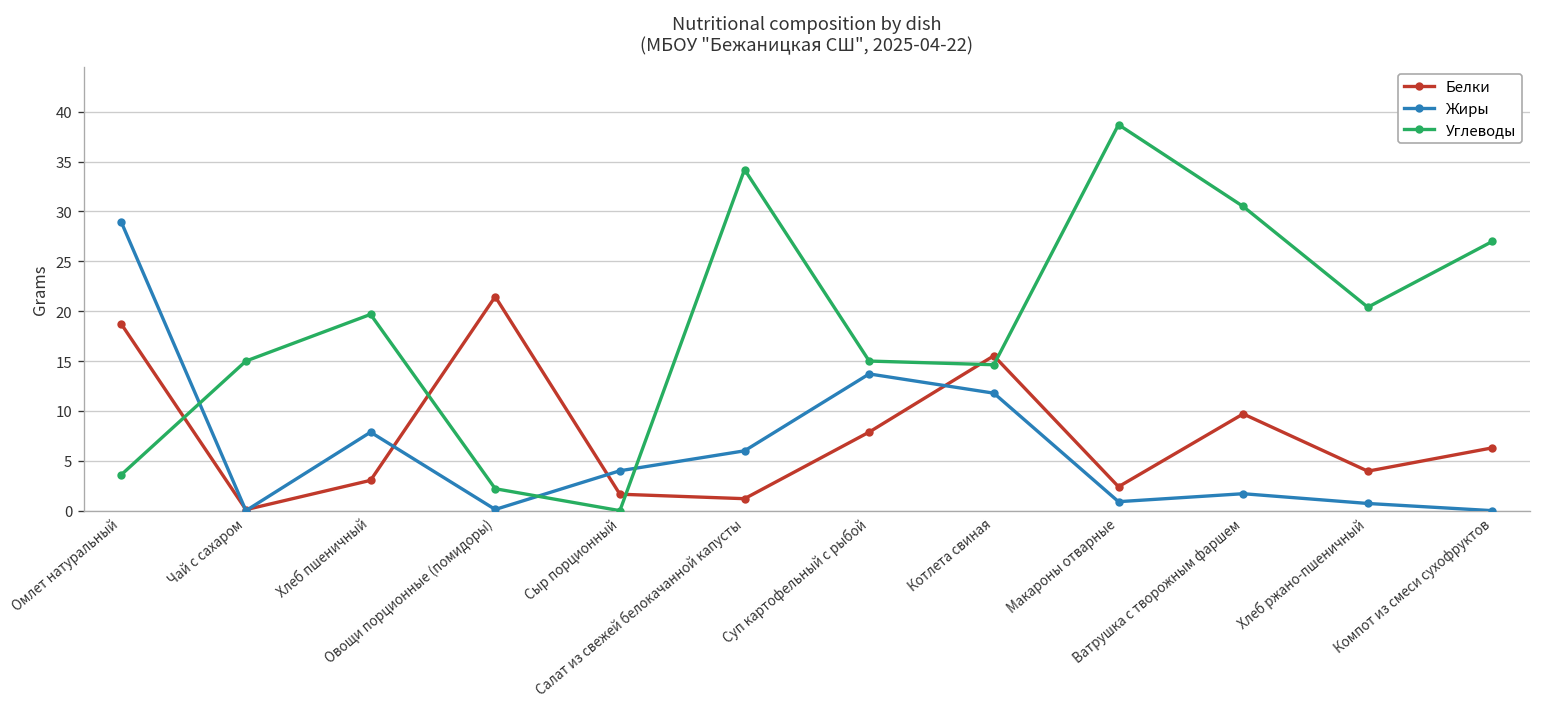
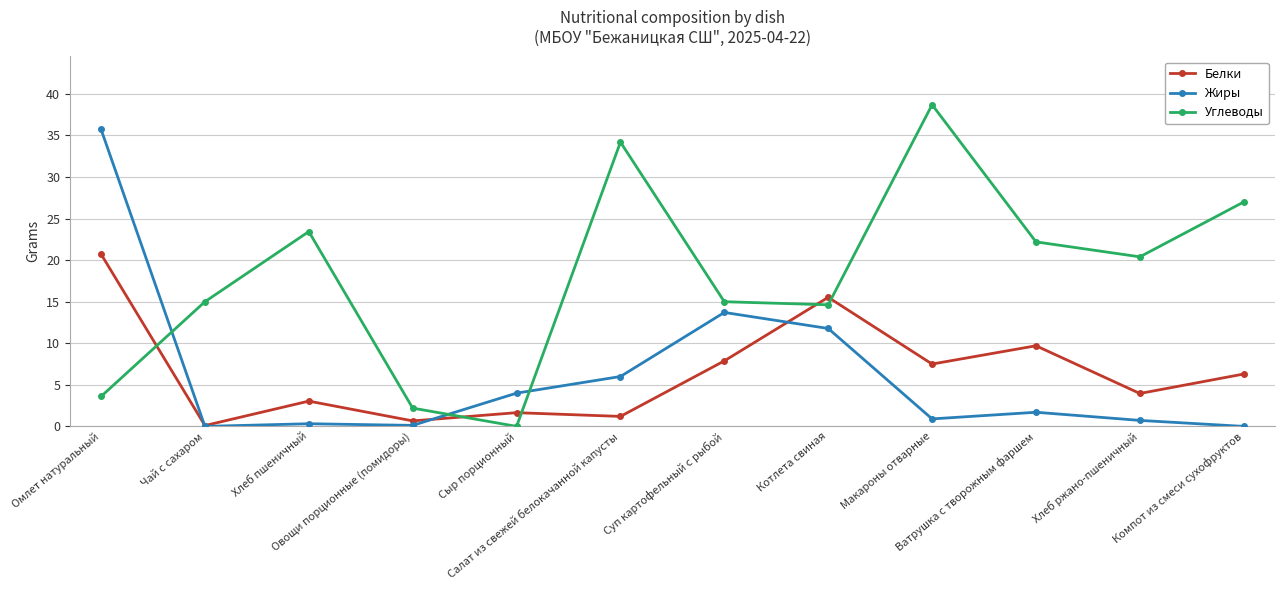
Белки, Омлет натуральный: 19 -> 21
Жиры, Омлет натуральный: 29 -> 36
Жиры, Хлеб пшеничный: 8 -> 0
Углеводы, Хлеб пшеничный: 20 -> 23
Белки, Овощи порционные (помидоры): 21 -> 1
Белки, Макароны отварные: 2 -> 8
Углеводы, Ватрушка с творожным фаршем: 31 -> 22
